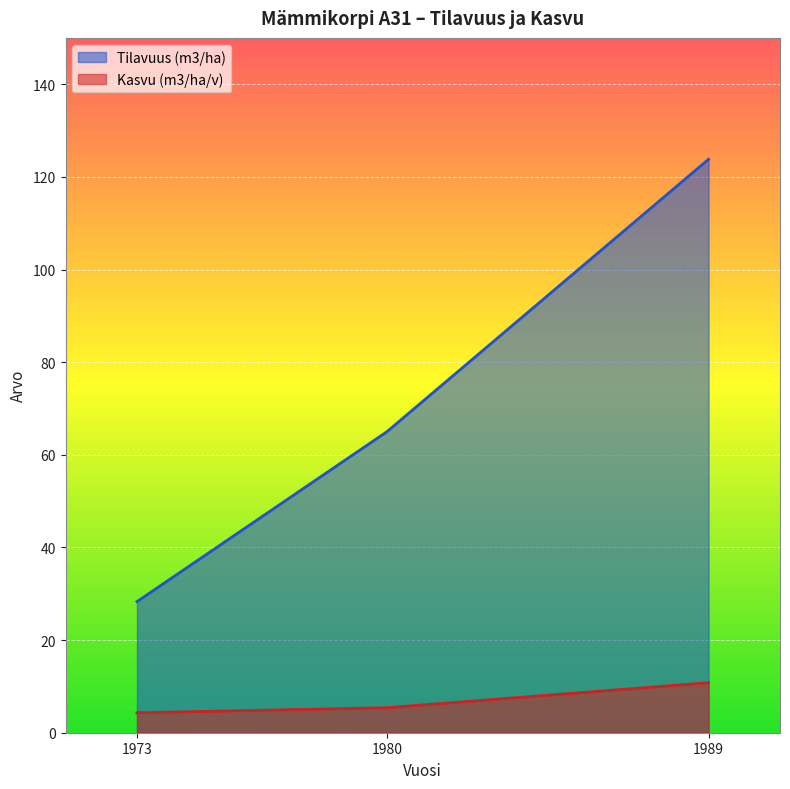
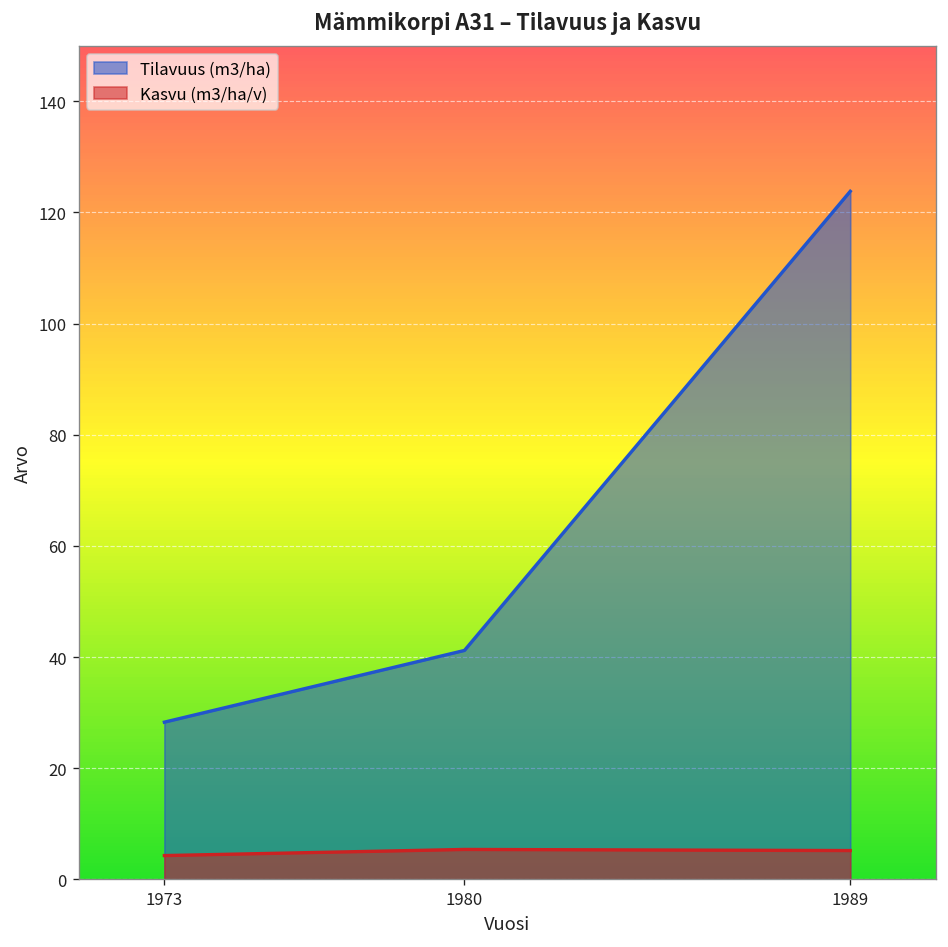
Tilavuus (m3/ha), 1980: 65 -> 41
Kasvu (m3/ha/v), 1989: 11 -> 5
